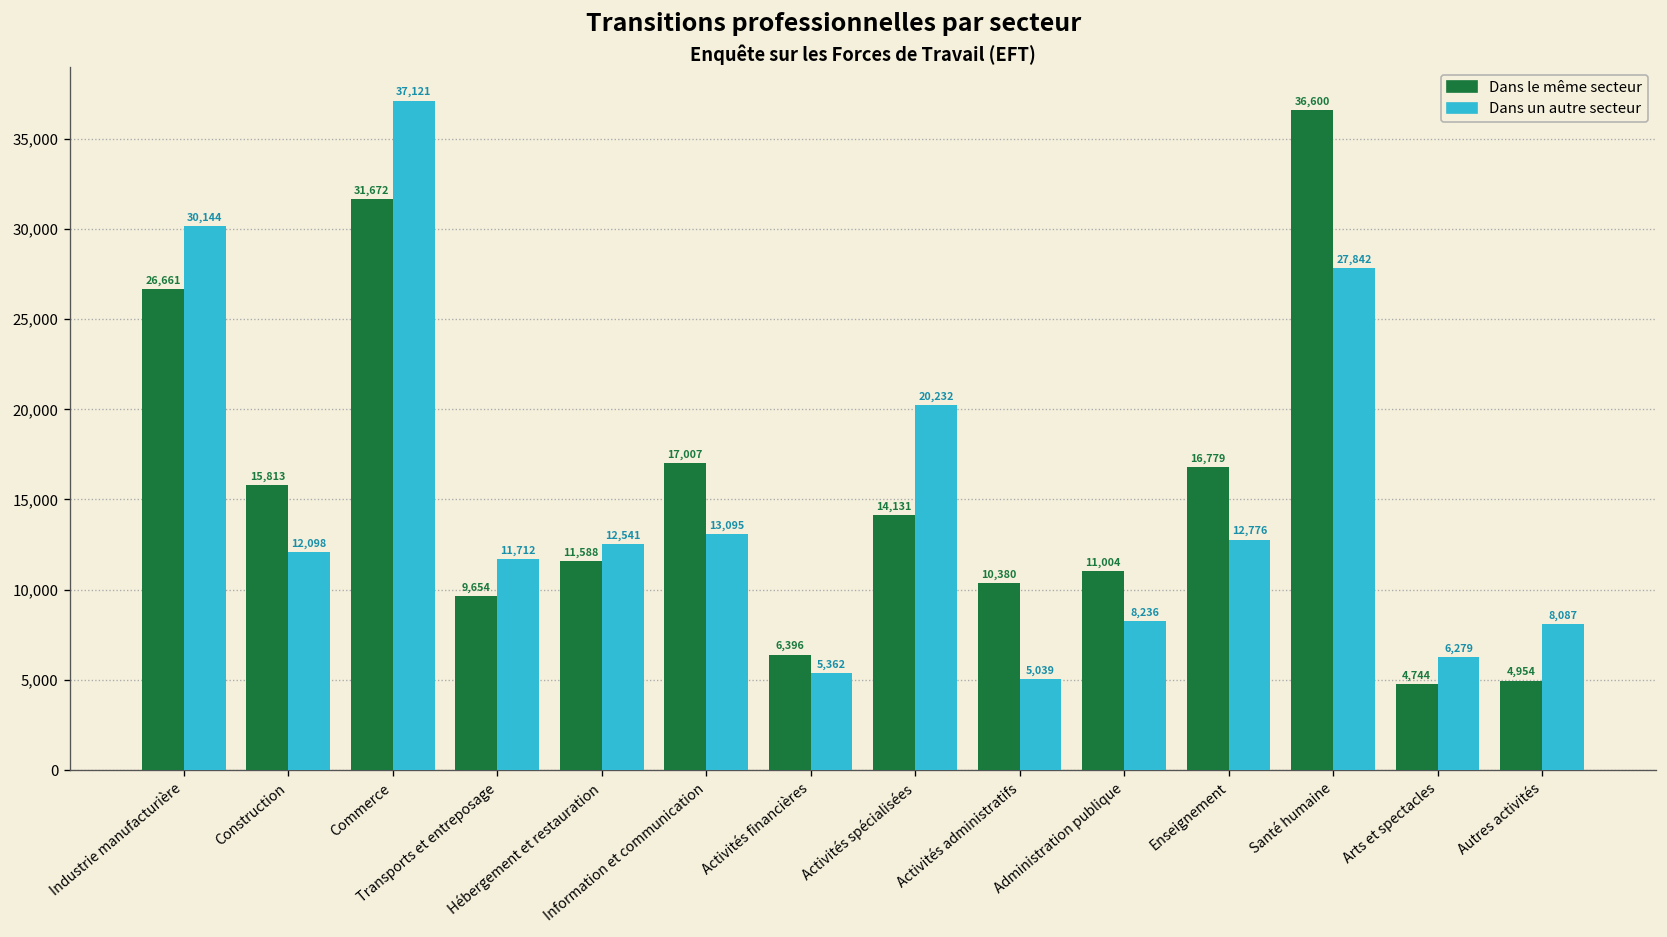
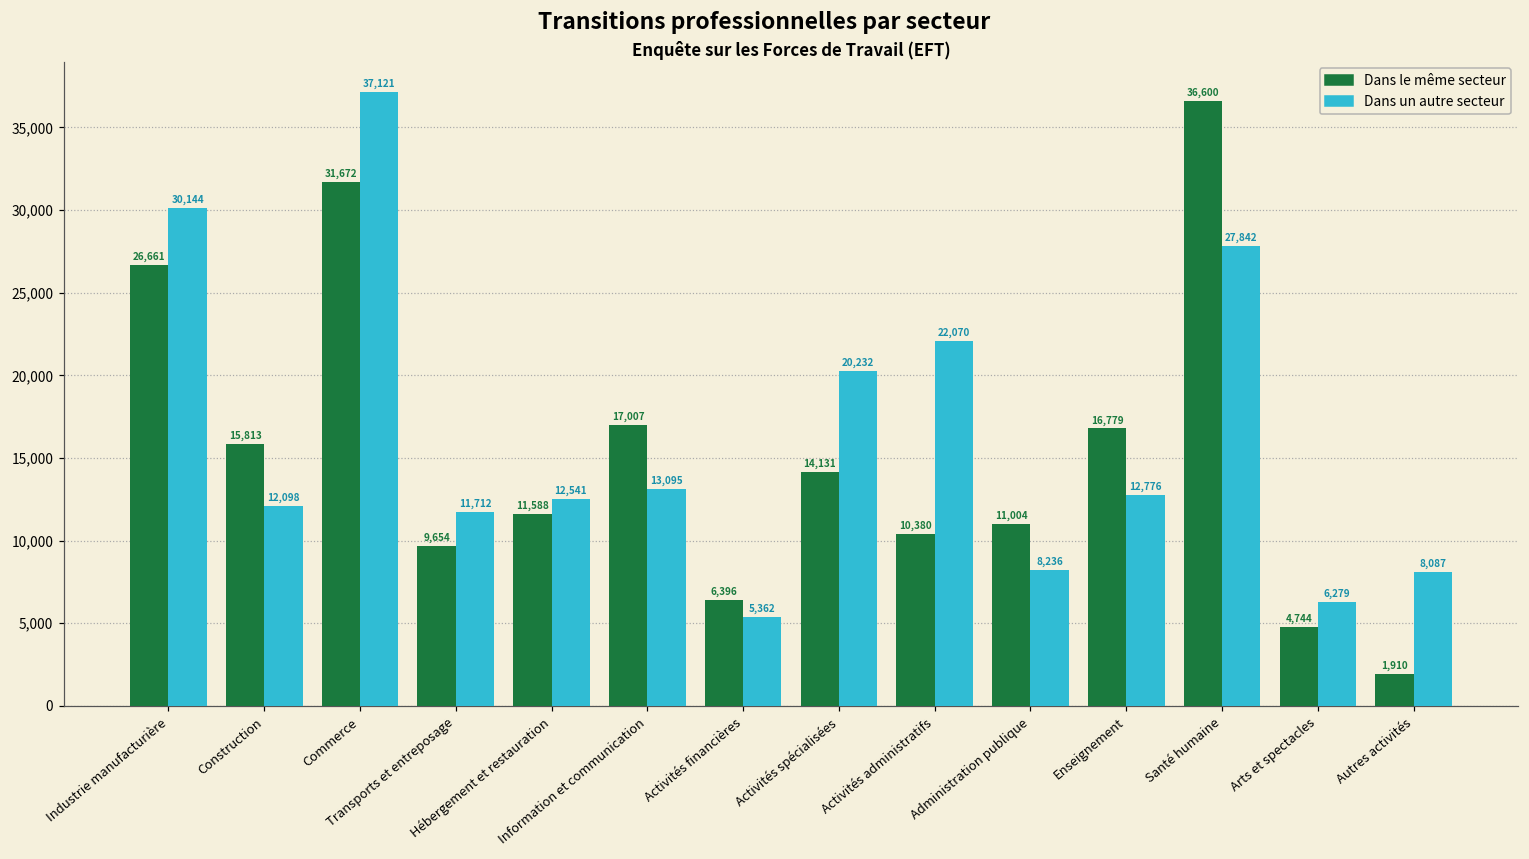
Dans un autre secteur, Activités administratifs: 5,039 -> 22,070
Dans le même secteur, Autres activités: 4,954 -> 1,910
